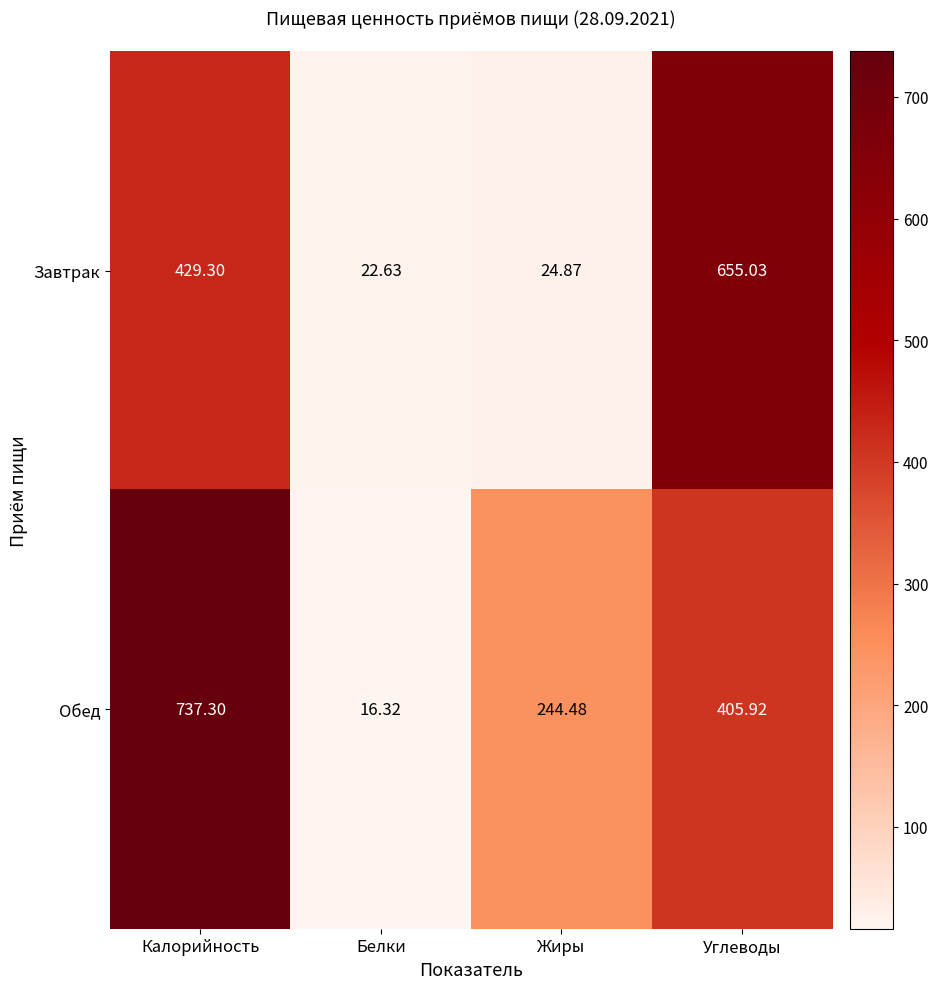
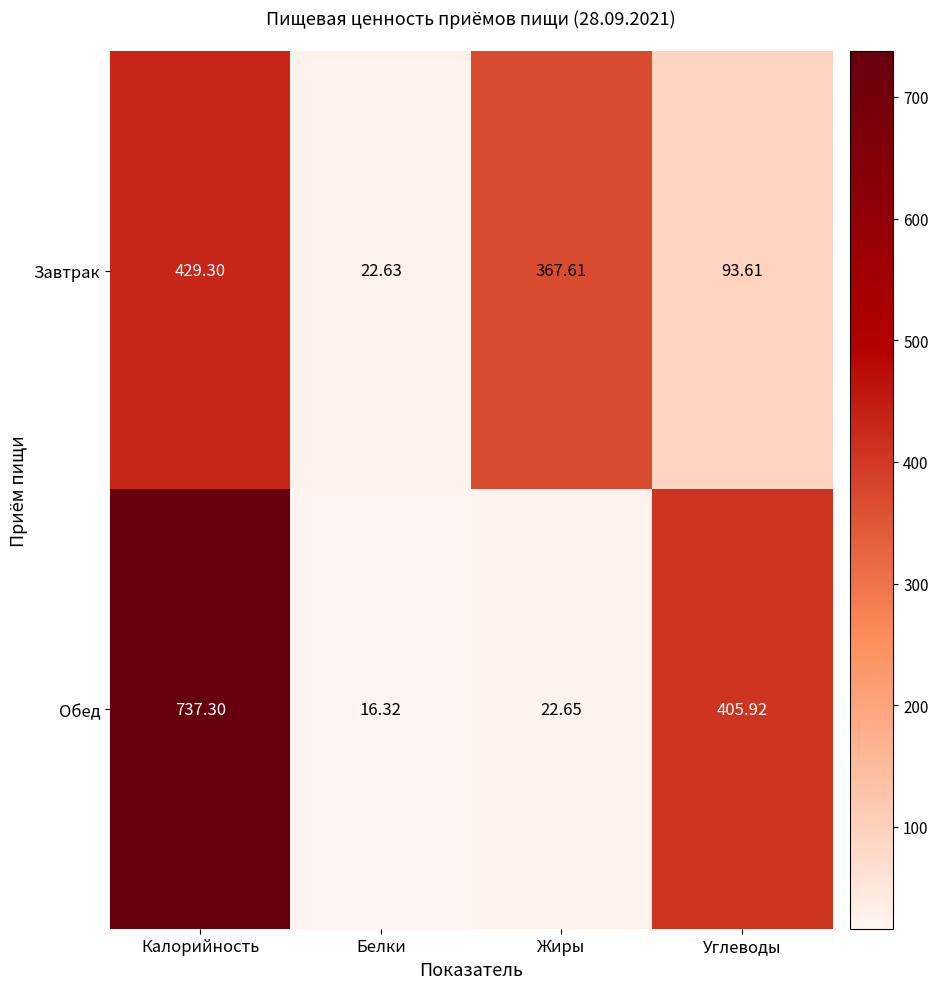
Завтрак, Жиры: 24.87 -> 367.61
Завтрак, Углеводы: 655.03 -> 93.61
Обед, Жиры: 244.48 -> 22.65
